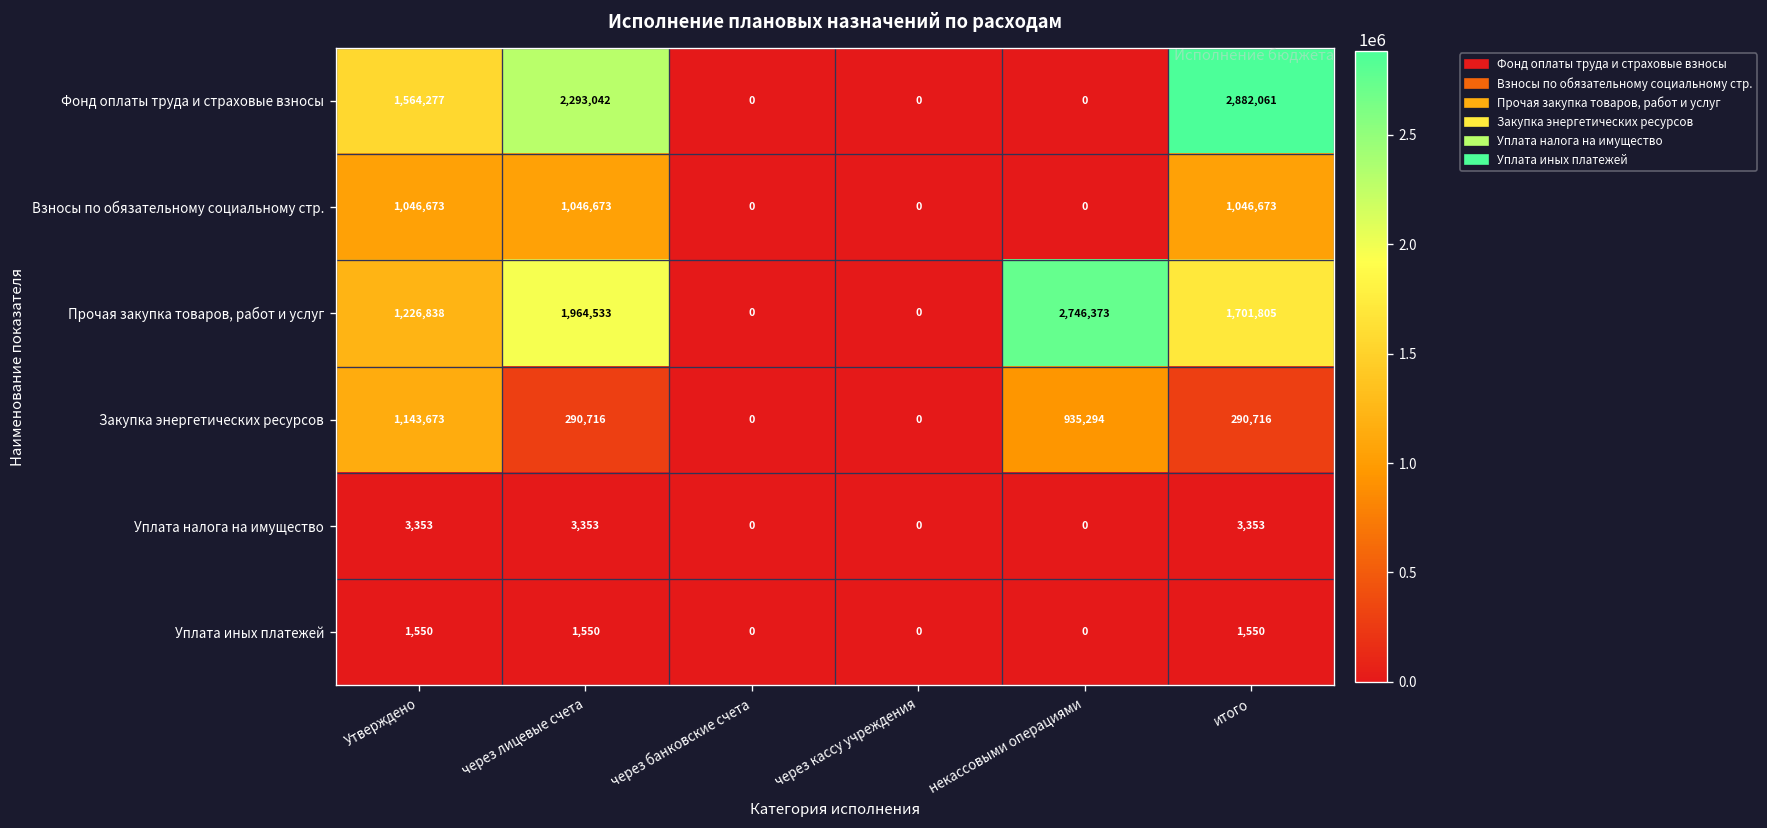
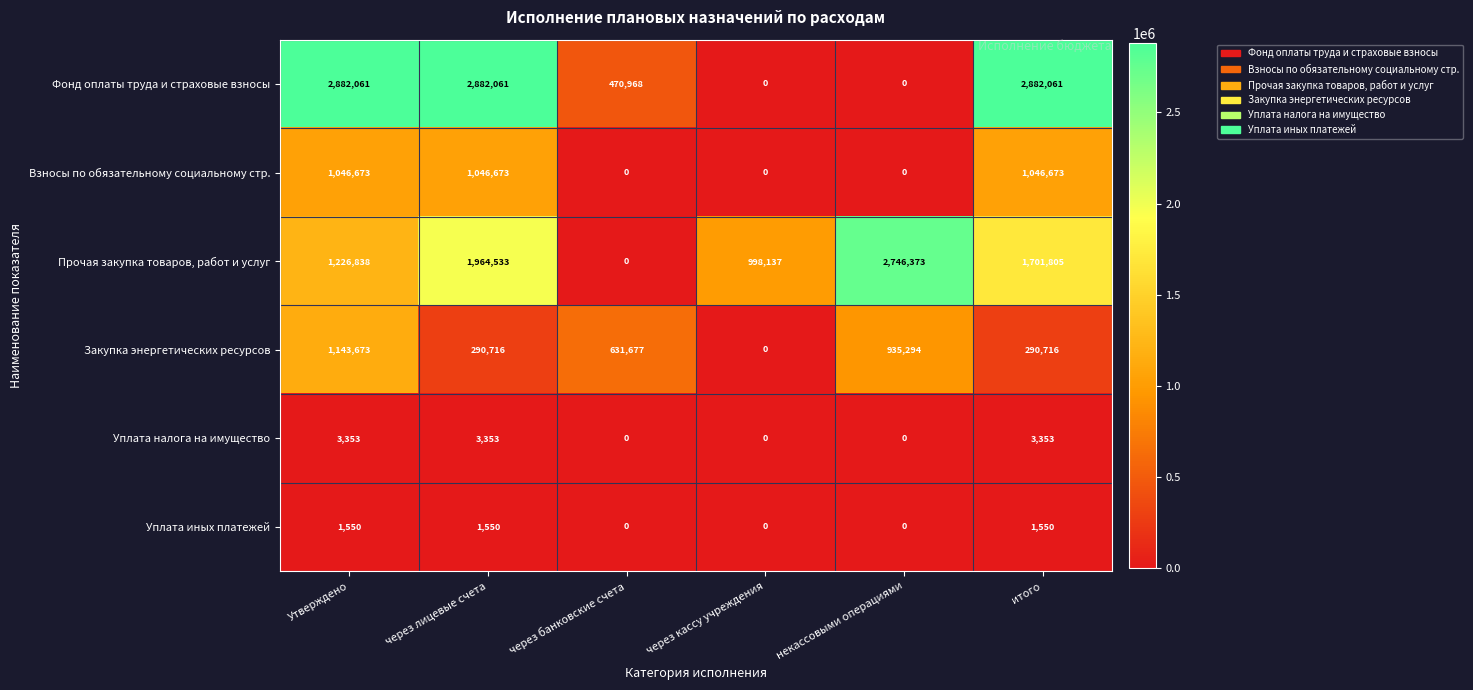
Фонд оплаты труда и страховые взносы, Утверждено: 1,564,277 -> 2,882,061
Фонд оплаты труда и страховые взносы, через лицевые счета: 2,293,042 -> 2,882,061
Фонд оплаты труда и страховые взносы, через банковские счета: 0 -> 470,968
Прочая закупка товаров, работ и услуг, через кассу учреждения: 0 -> 998,137
Закупка энергетических ресурсов, через банковские счета: 0 -> 631,677
